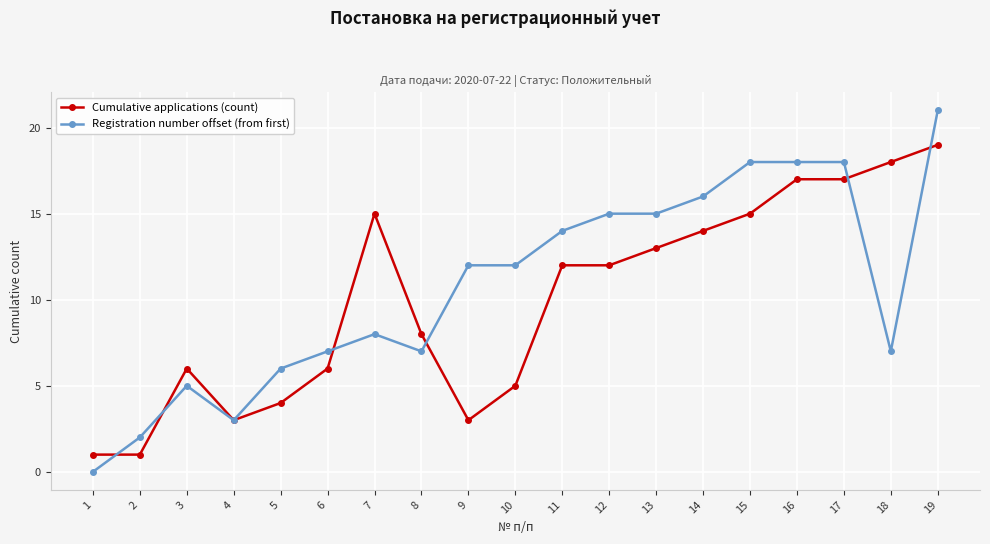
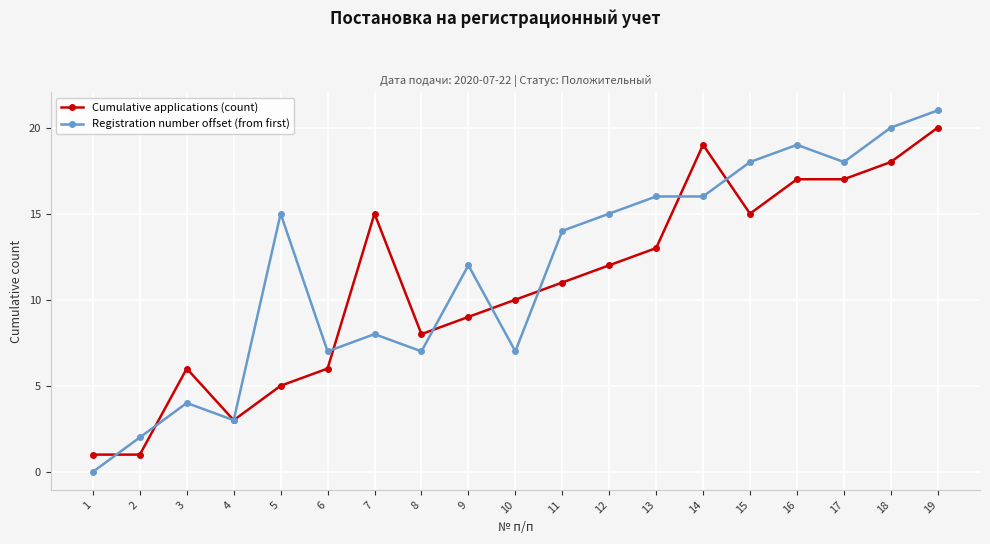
Registration number offset (from first), 3: 5.0 -> 4.0
Cumulative applications (count), 5: 4 -> 5
Registration number offset (from first), 5: 6.0 -> 15.0
Cumulative applications (count), 9: 3 -> 9
Cumulative applications (count), 10: 5 -> 10
Registration number offset (from first), 10: 12.0 -> 7.0
Cumulative applications (count), 11: 12 -> 11
Registration number offset (from first), 13: 15.0 -> 16.0
Cumulative applications (count), 14: 14 -> 19
Registration number offset (from first), 16: 18.0 -> 19.0
Registration number offset (from first), 18: 7.0 -> 20.0
Cumulative applications (count), 19: 19 -> 20
